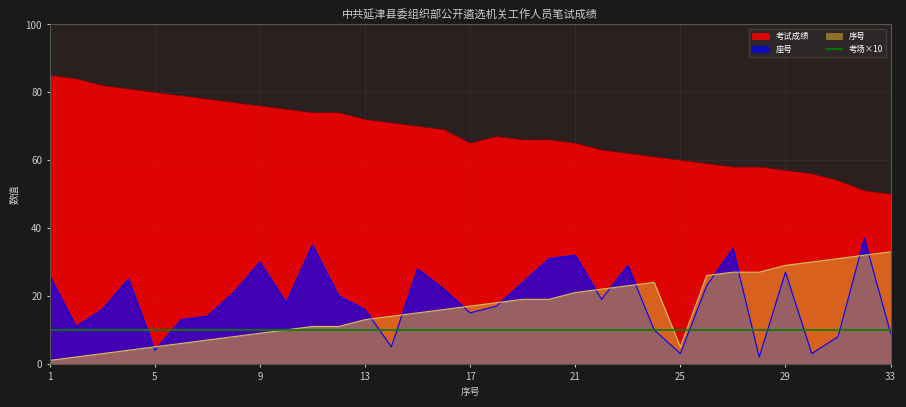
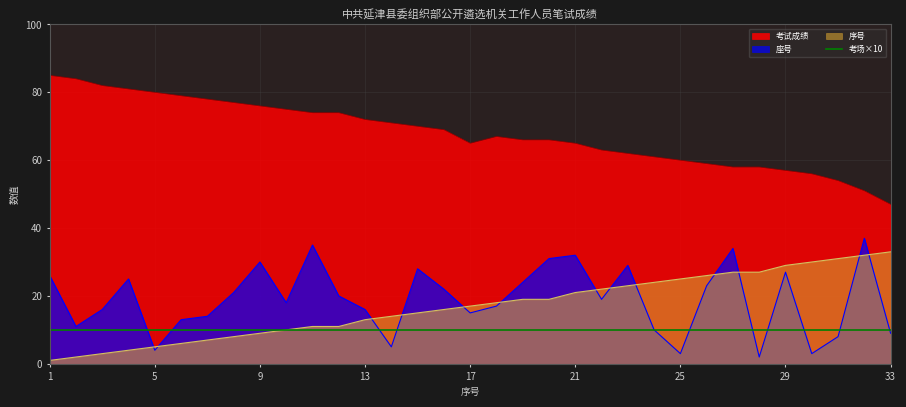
序号, 25: 5 -> 25
考试成绩, 33: 50 -> 47
